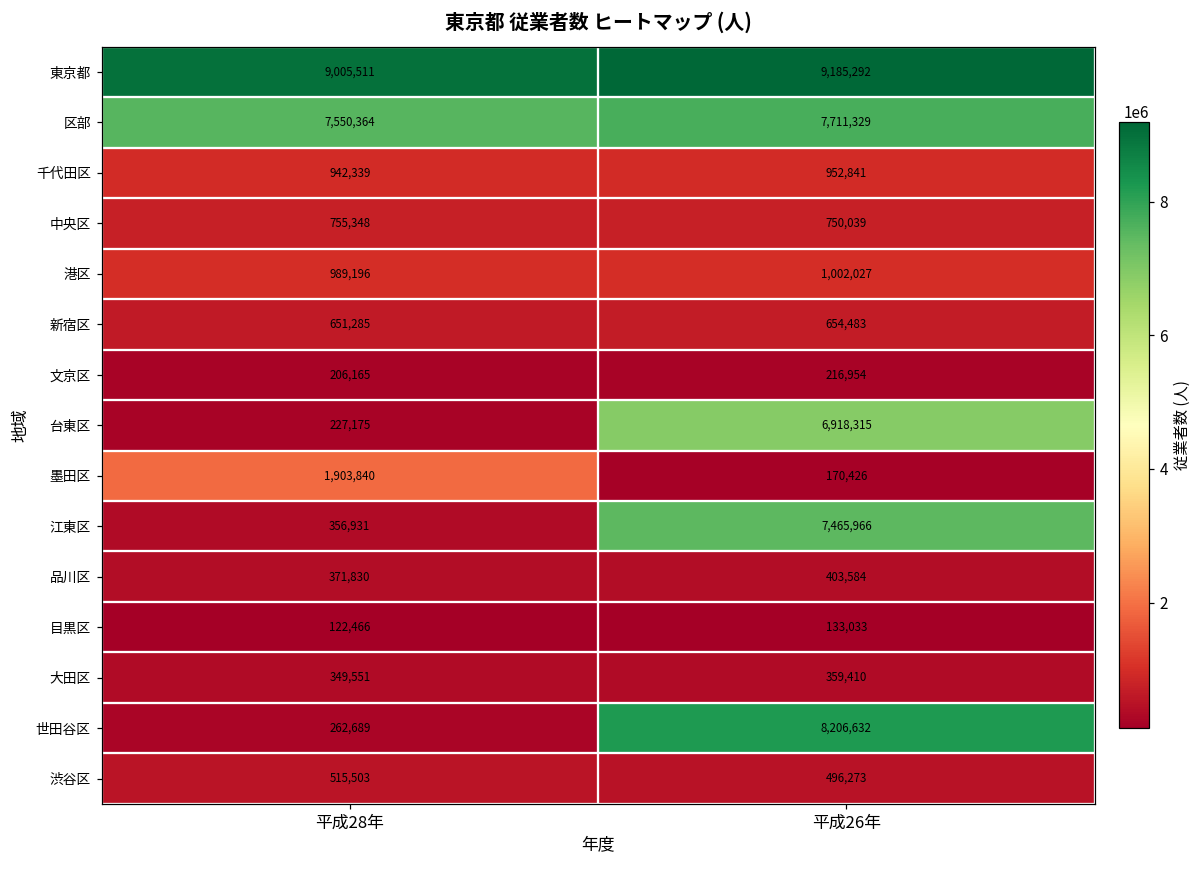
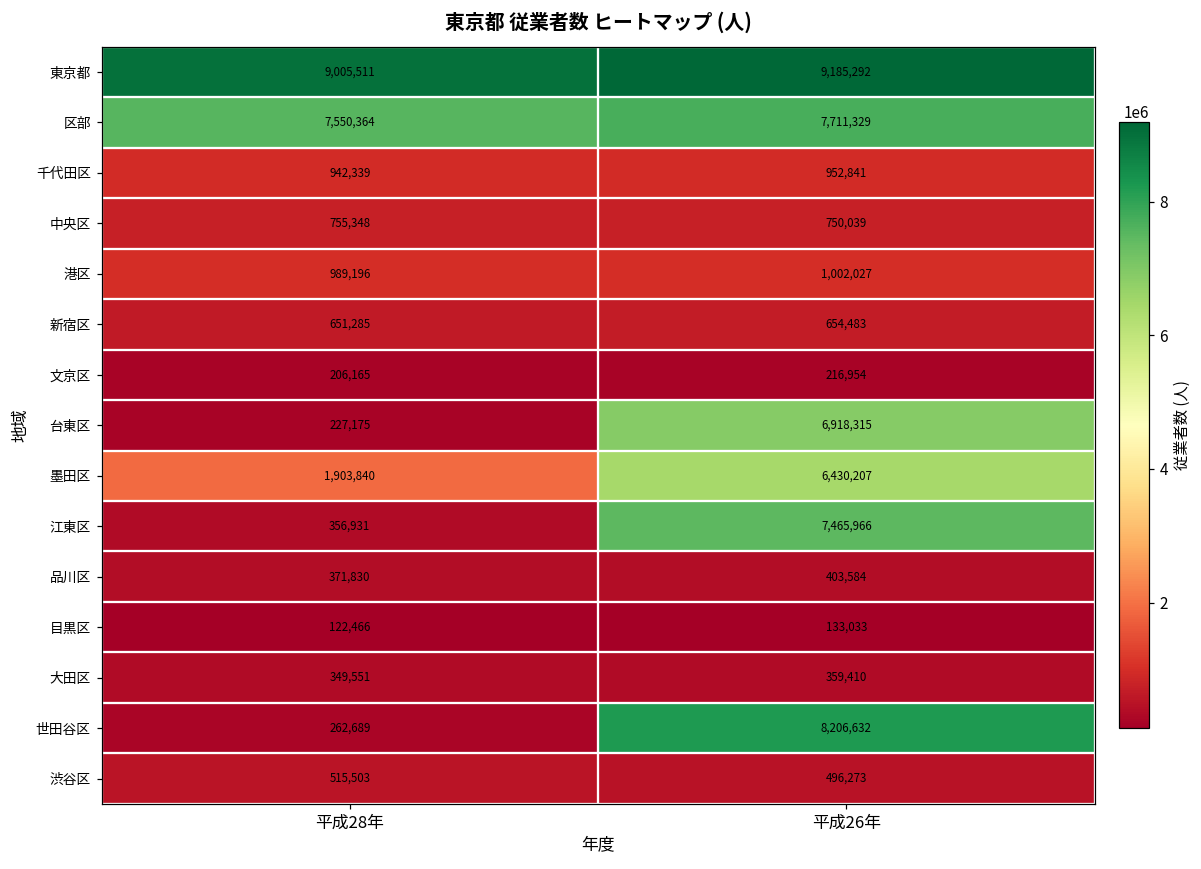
墨田区, 平成26年: 170,426 -> 6,430,207
